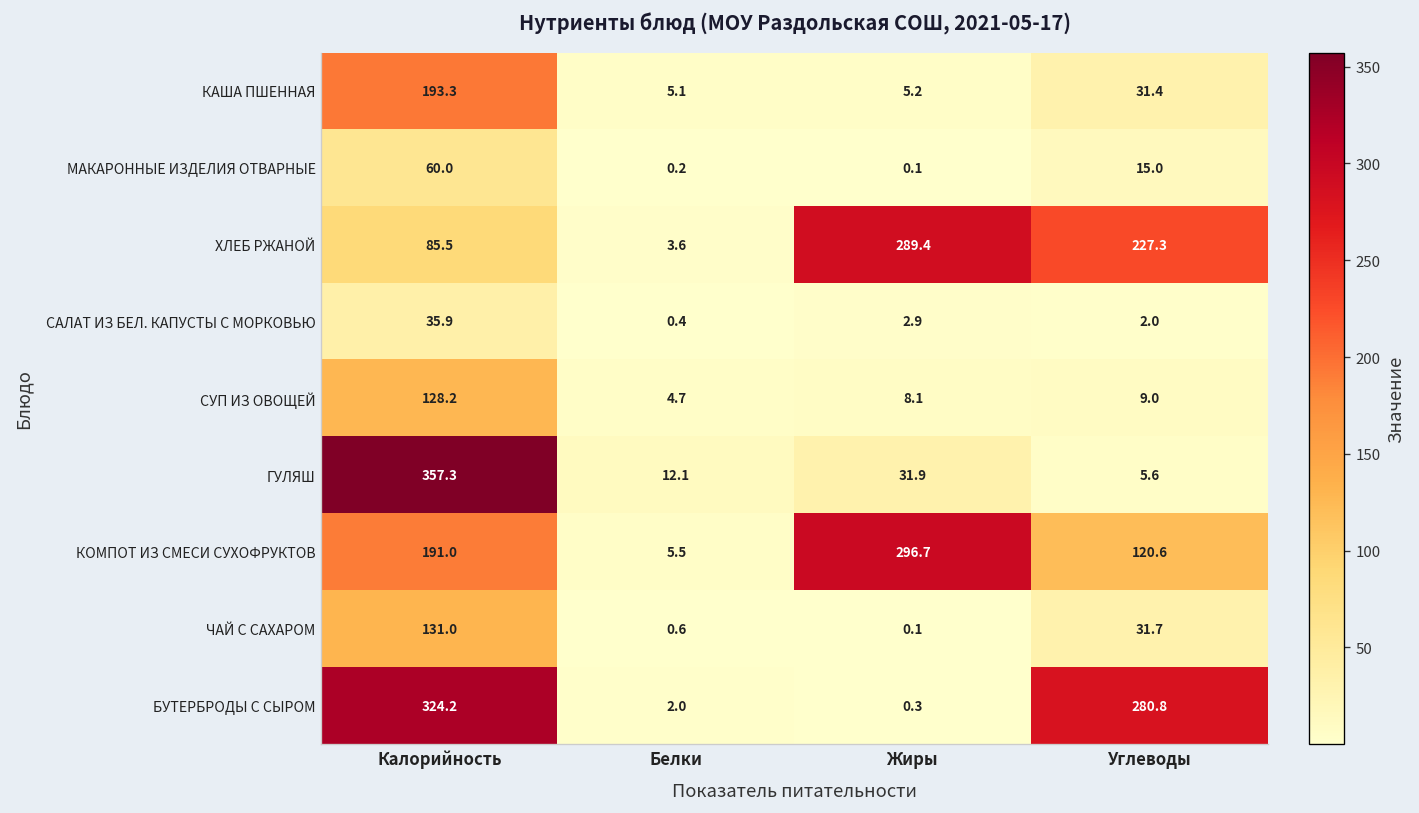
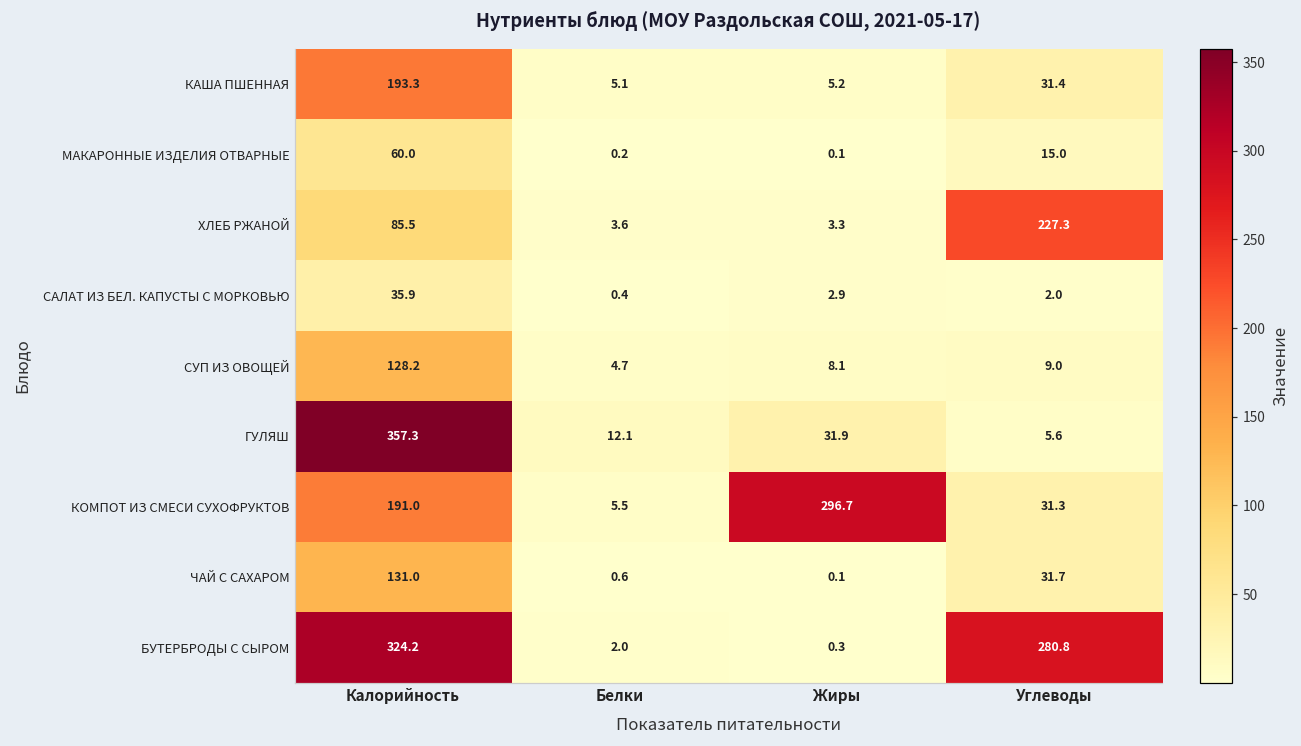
ХЛЕБ РЖАНОЙ, Жиры: 289.4 -> 3.3
КОМПОТ ИЗ СМЕСИ СУХОФРУКТОВ, Углеводы: 120.6 -> 31.3
